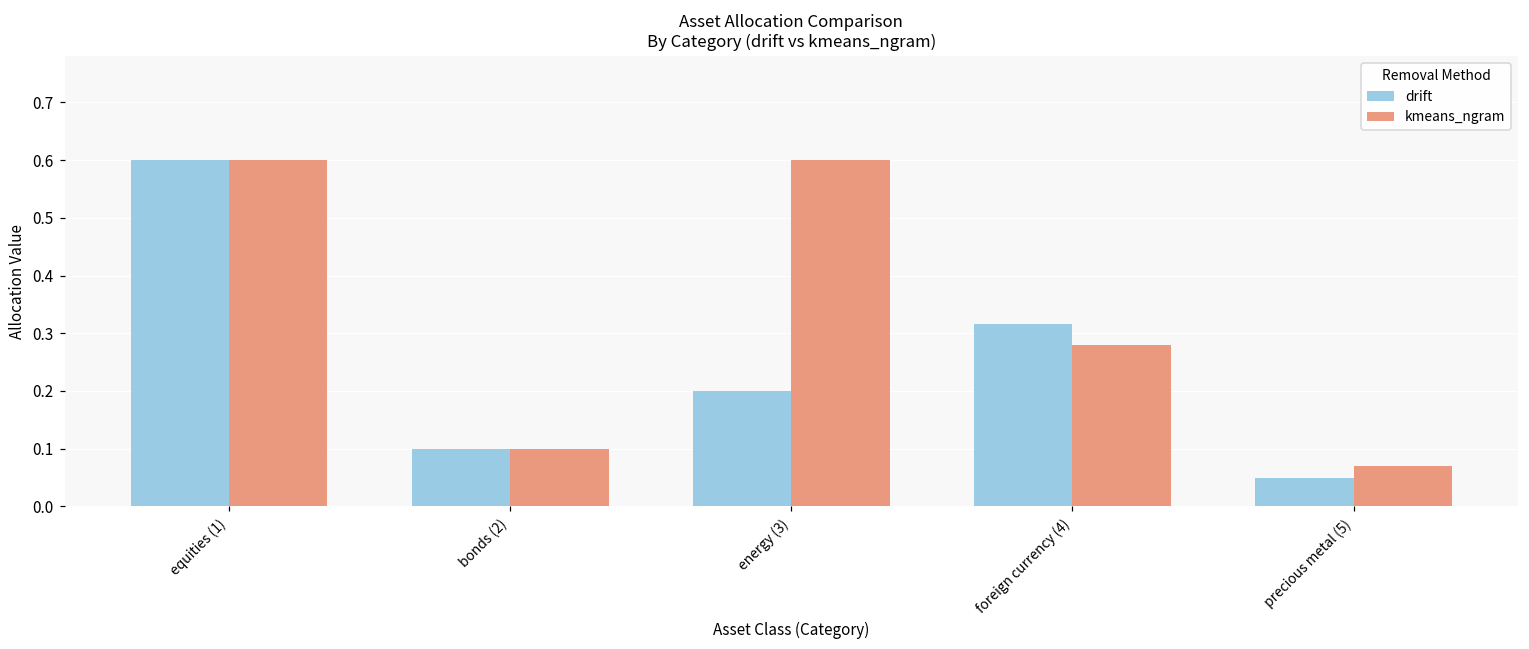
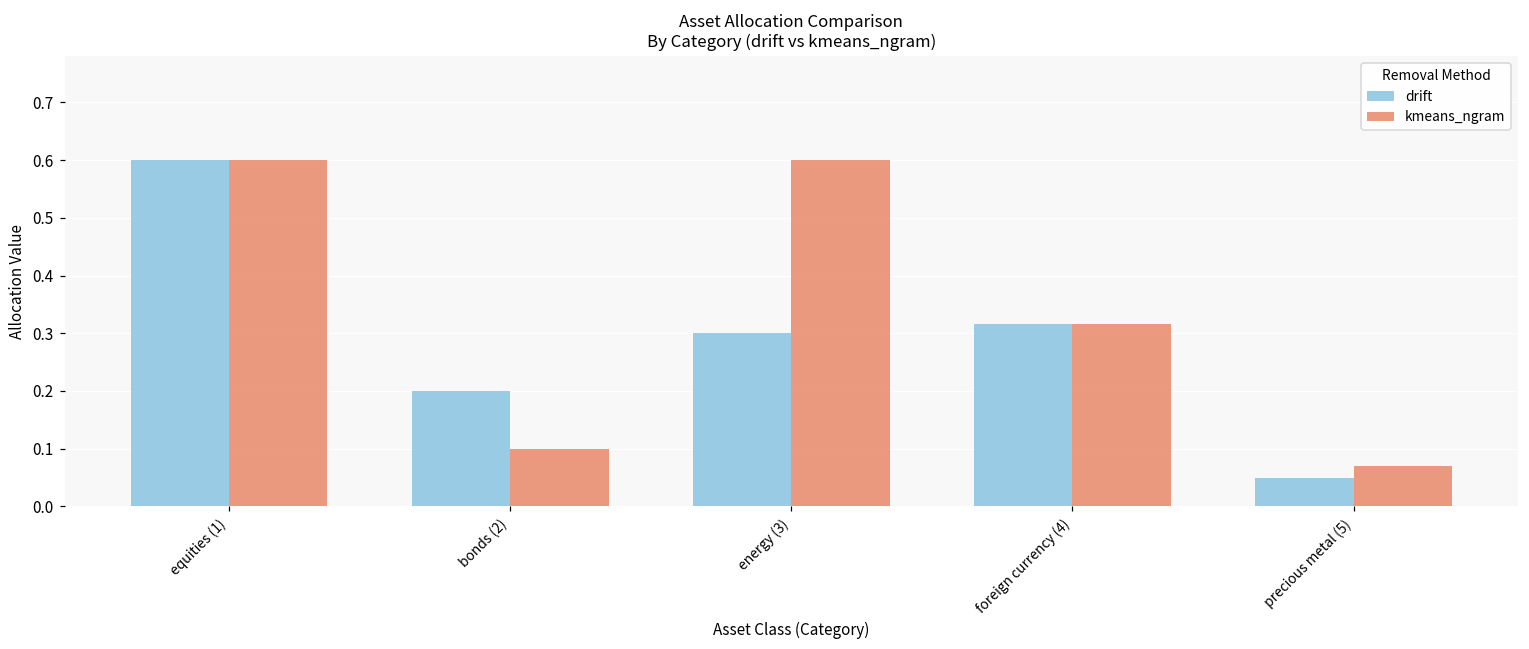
drift, bonds (2): 0.1 -> 0.2
drift, energy (3): 0.2 -> 0.3
kmeans_ngram, foreign currency (4): 0.28 -> 0.32
